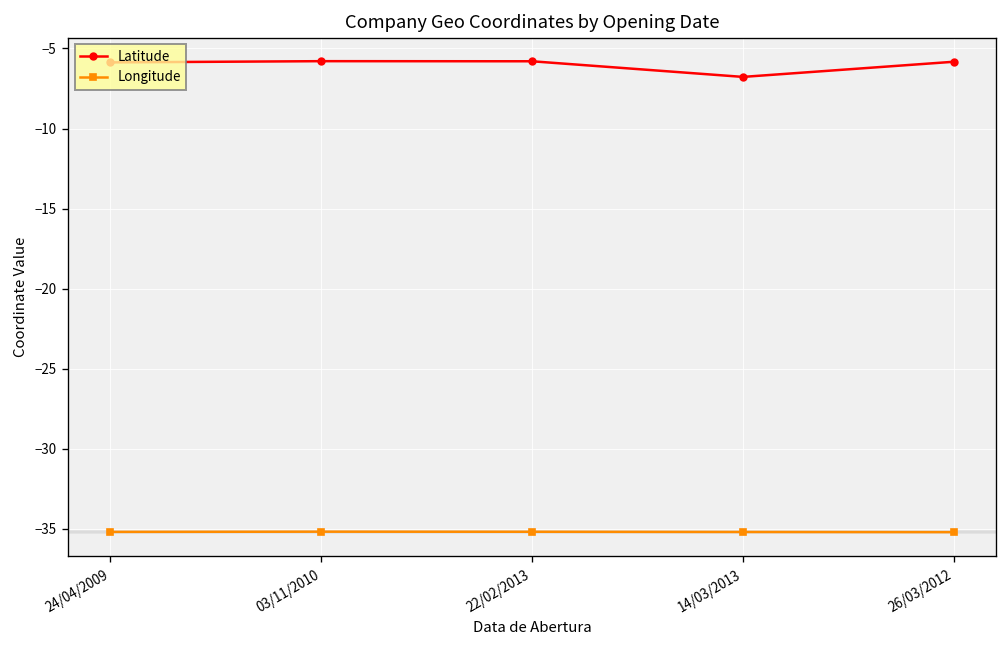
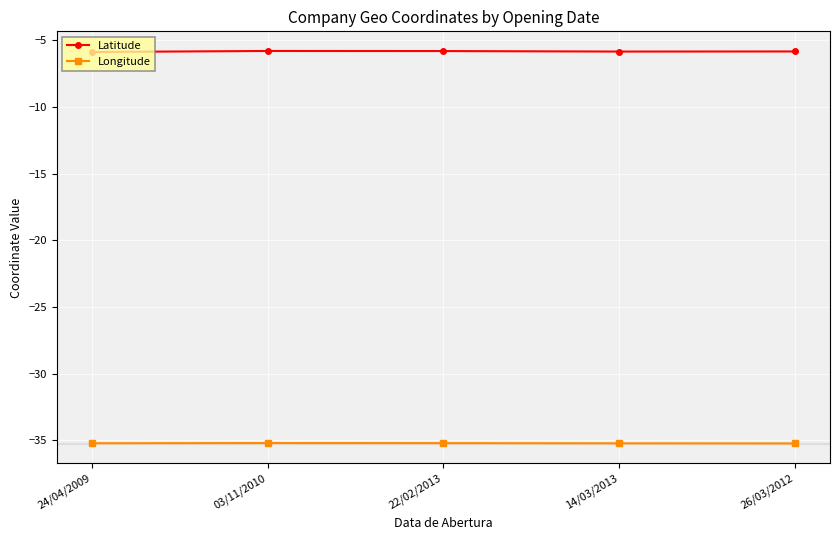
Latitude, 14/03/2013: -6.8 -> -5.8
